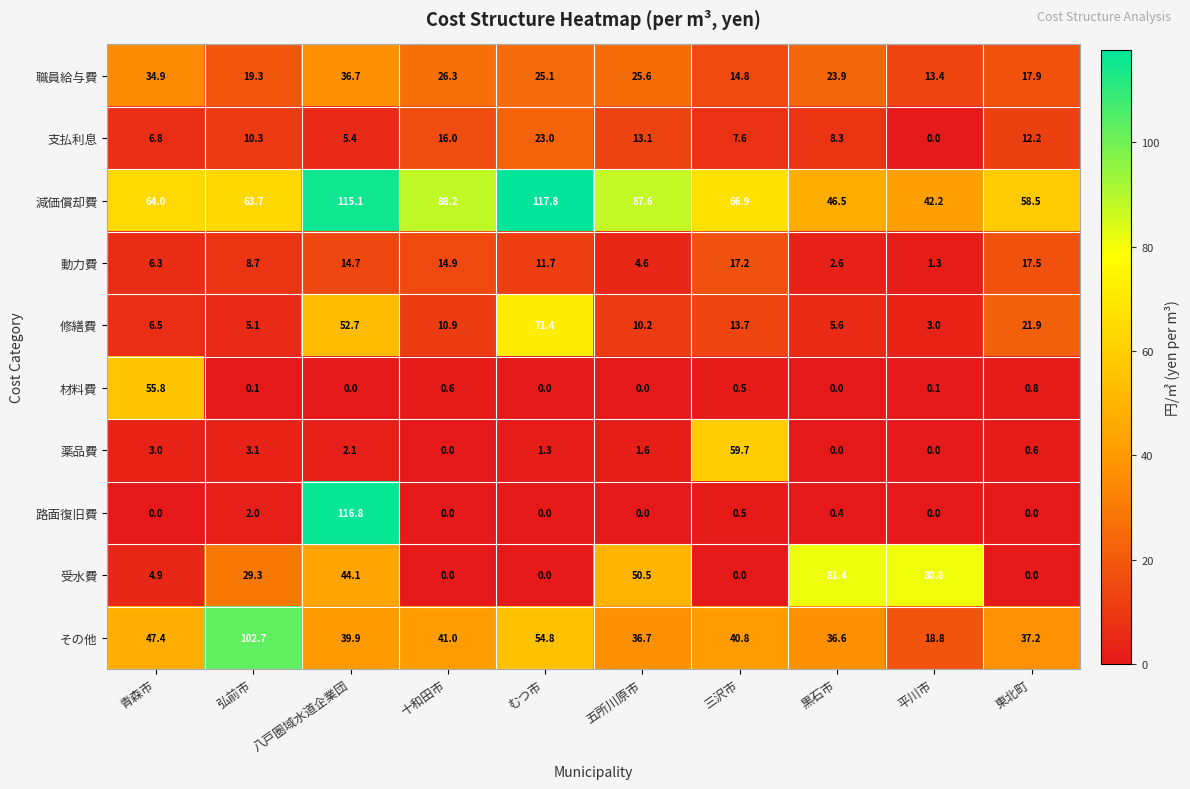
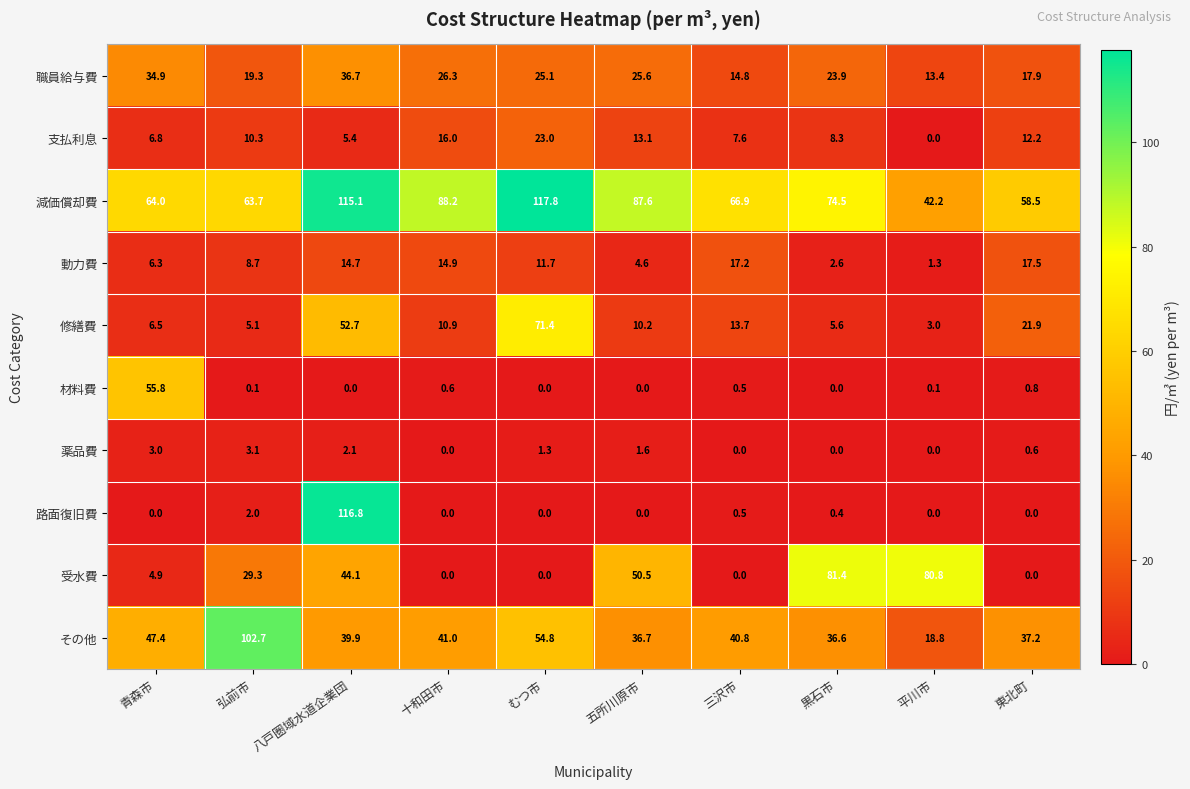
減価償却費, 黒石市: 46.5 -> 74.5
薬品費, 三沢市: 59.7 -> 0.0
